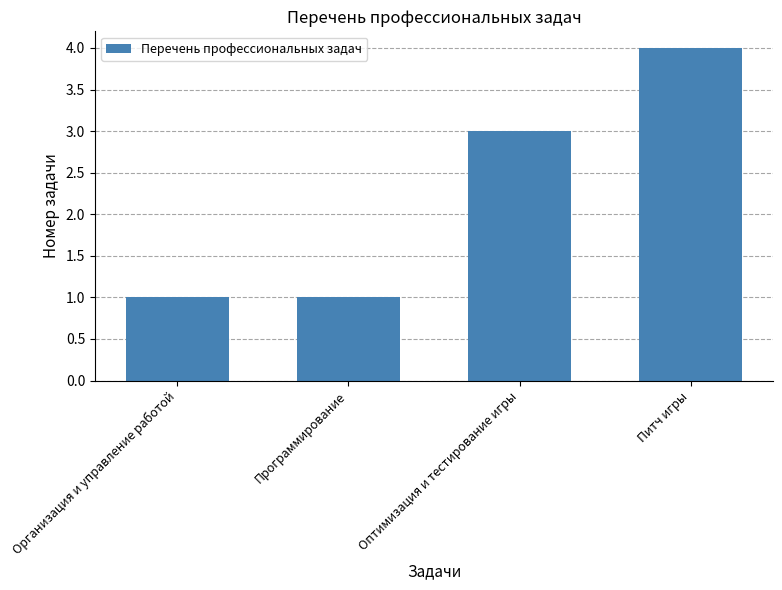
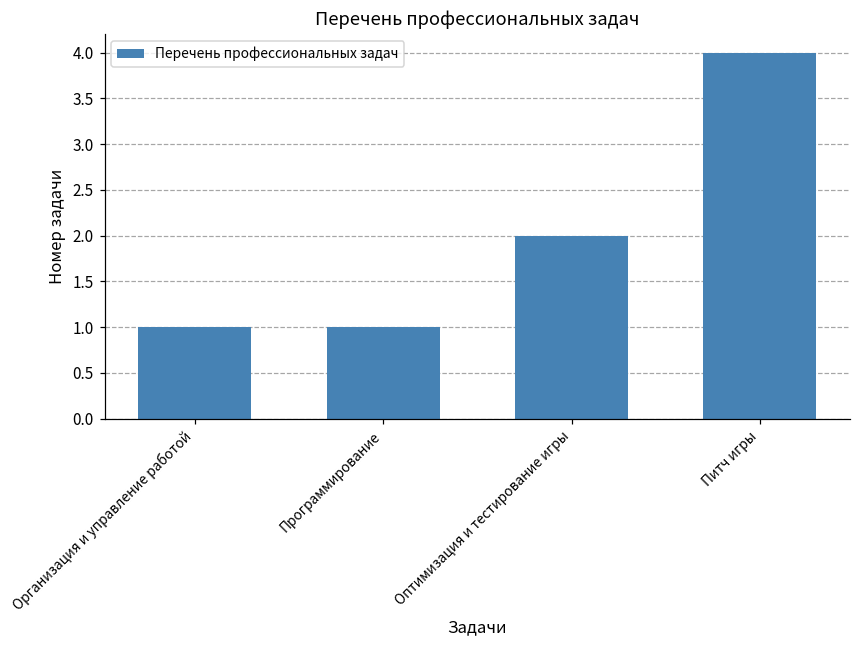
Оптимизация и тестирование игры: 3 -> 2
